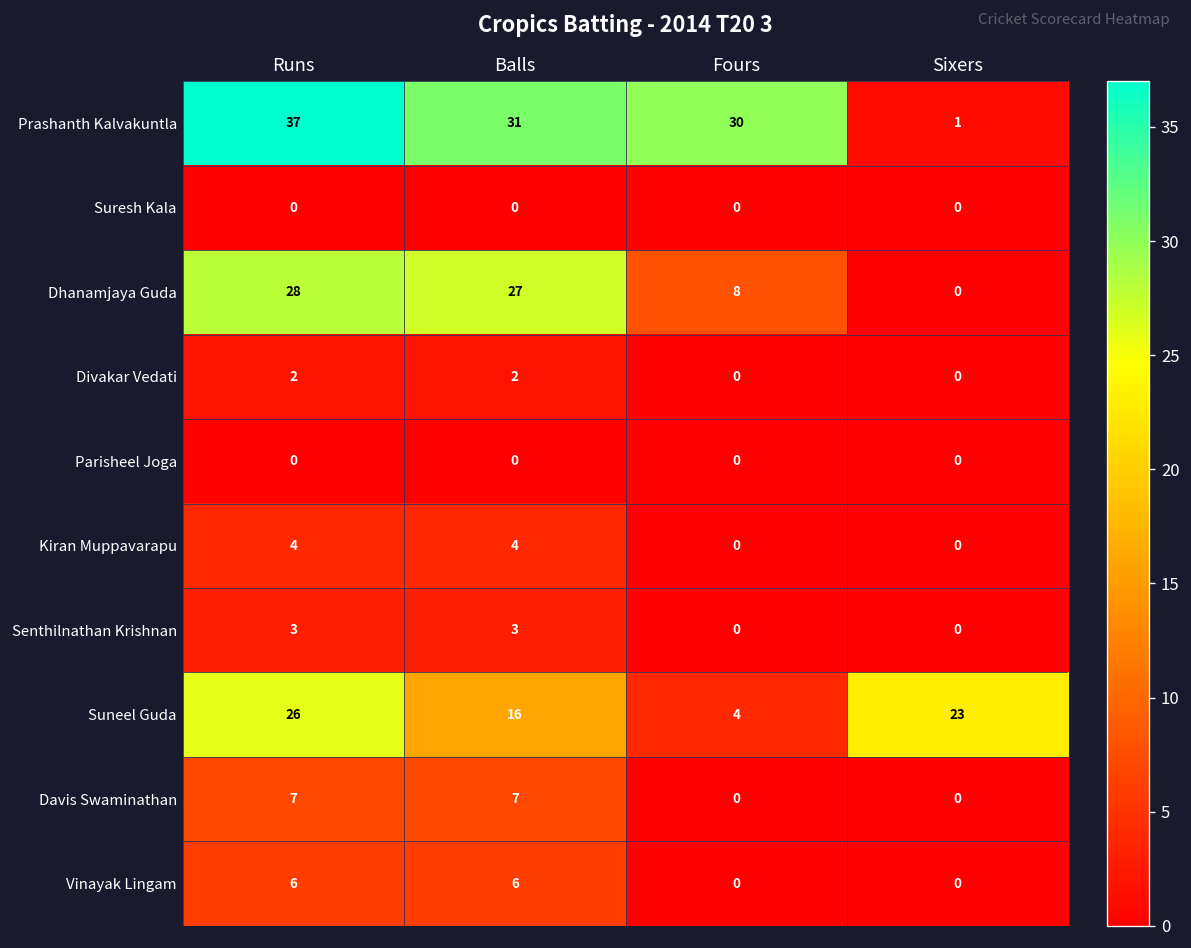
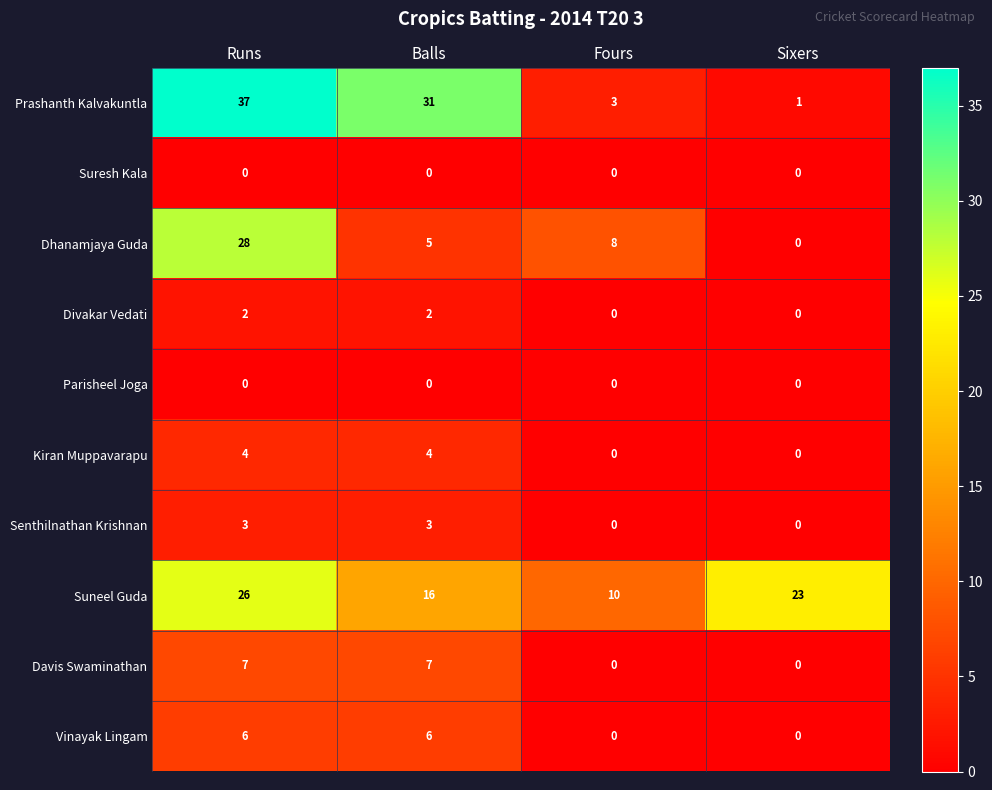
Prashanth Kalvakuntla, Fours: 30 -> 3
Dhanamjaya Guda, Balls: 27 -> 5
Suneel Guda, Fours: 4 -> 10
